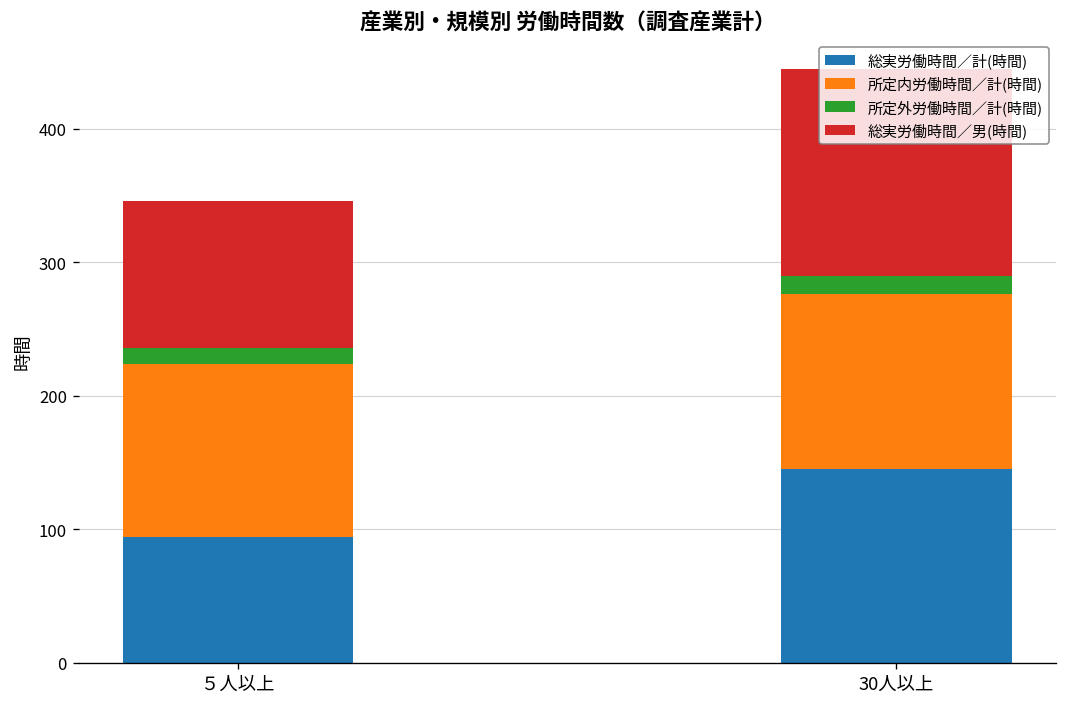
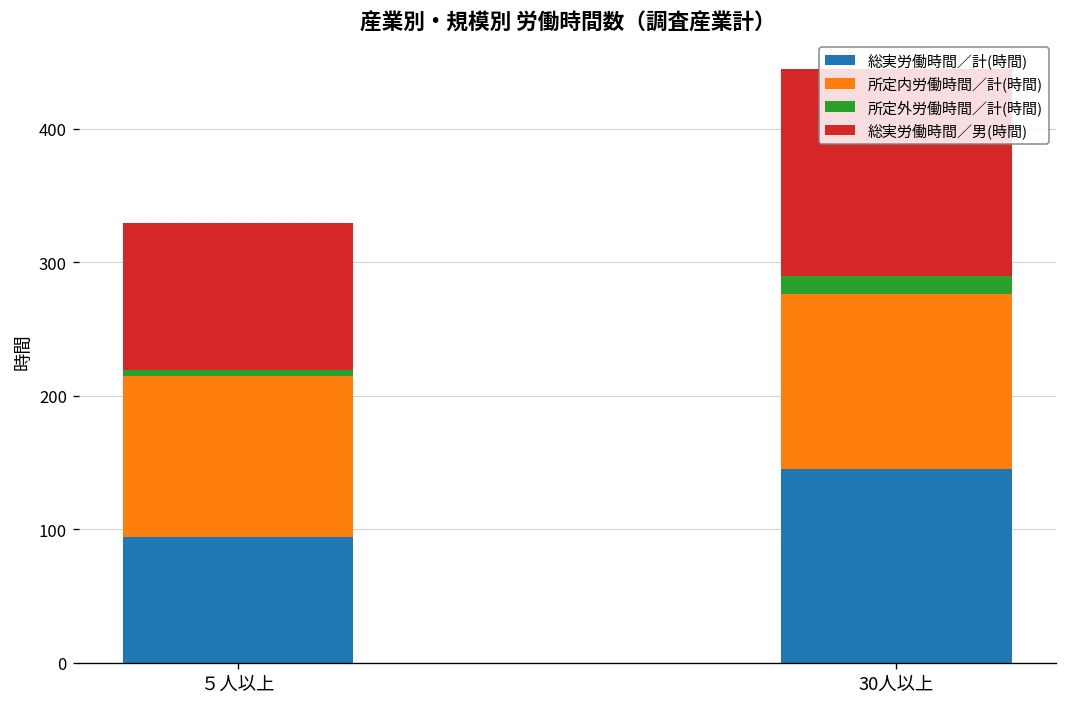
所定内労働時間／計(時間), ５人以上: 130 -> 120
所定外労働時間／計(時間), ５人以上: 12 -> 4
